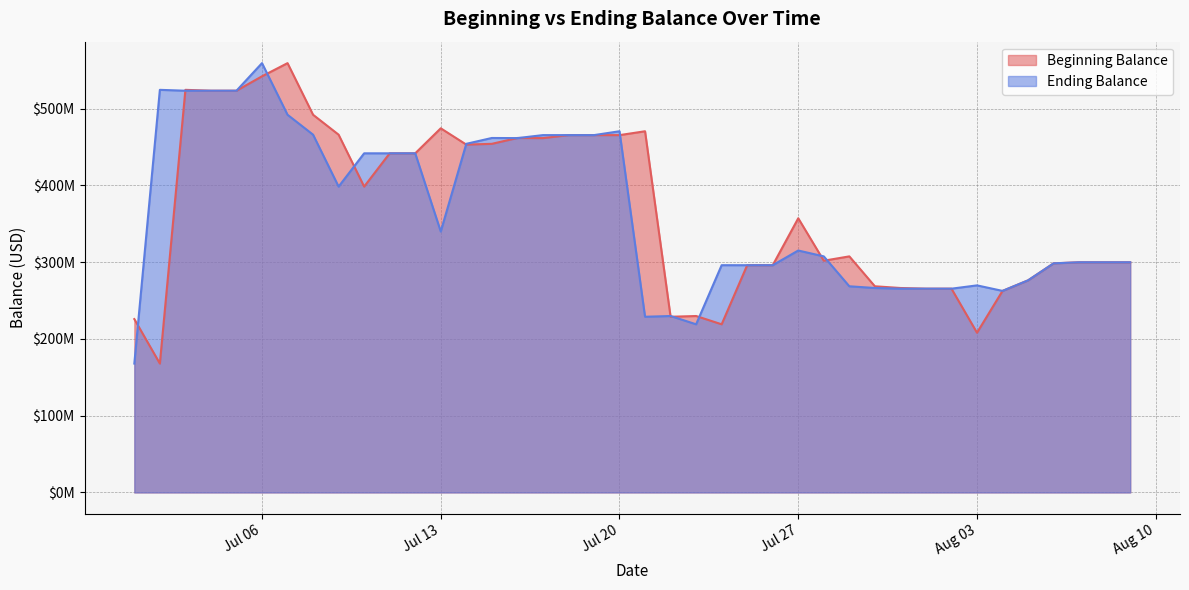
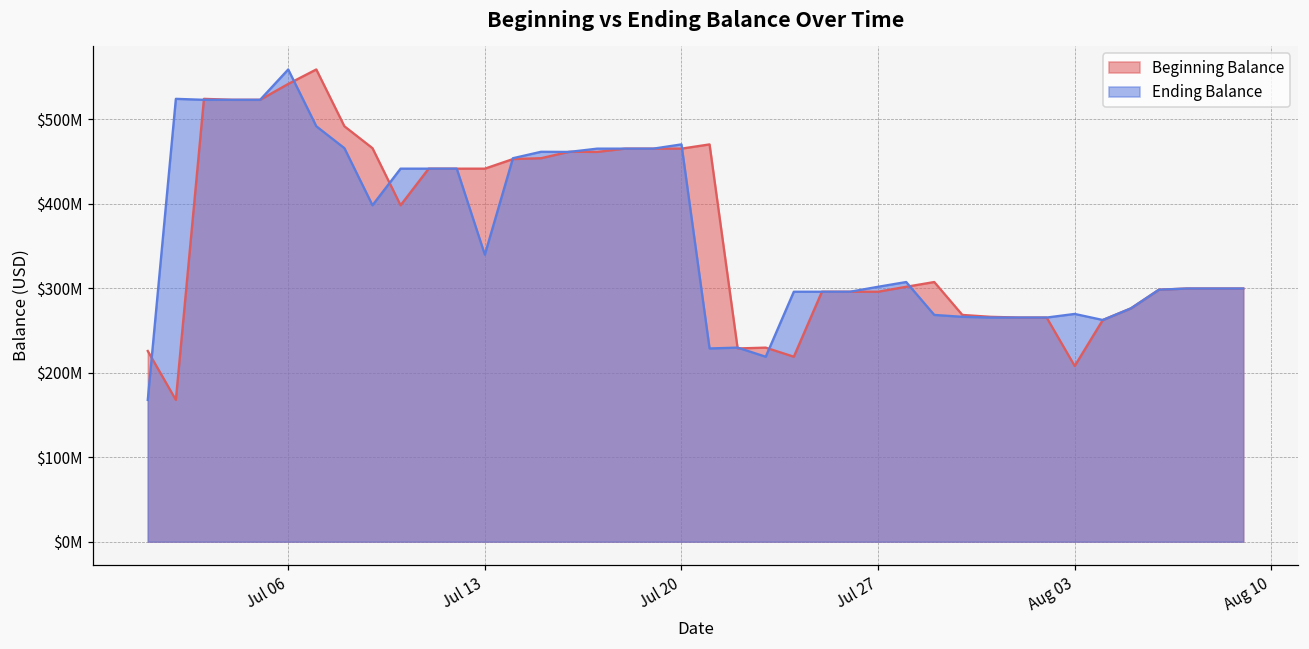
Beginning Balance, Jul 13: $470000000 -> $440000000
Beginning Balance, Jul 27: $360000000 -> $300000000
Ending Balance, Jul 27: $320000000 -> $300000000
